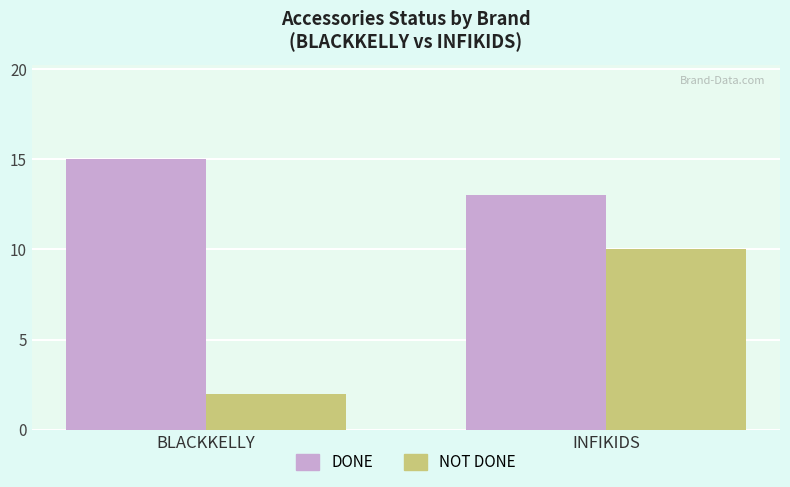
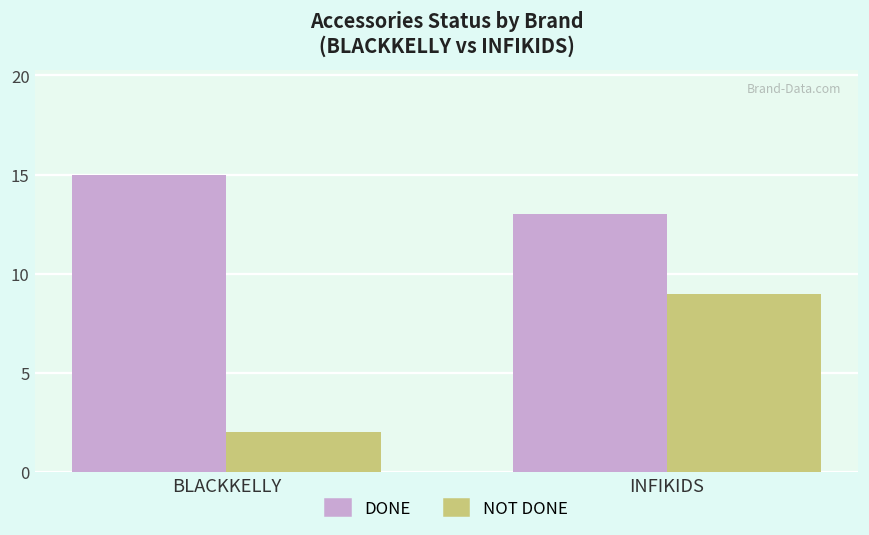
NOT DONE, INFIKIDS: 10 -> 9
